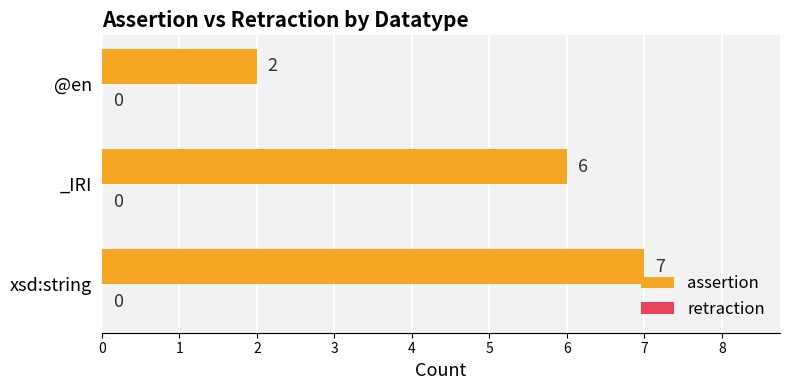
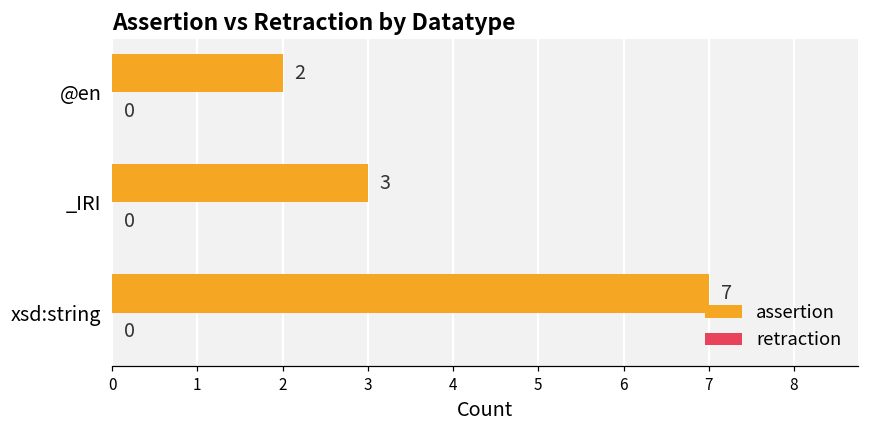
assertion, _IRI: 6 -> 3
